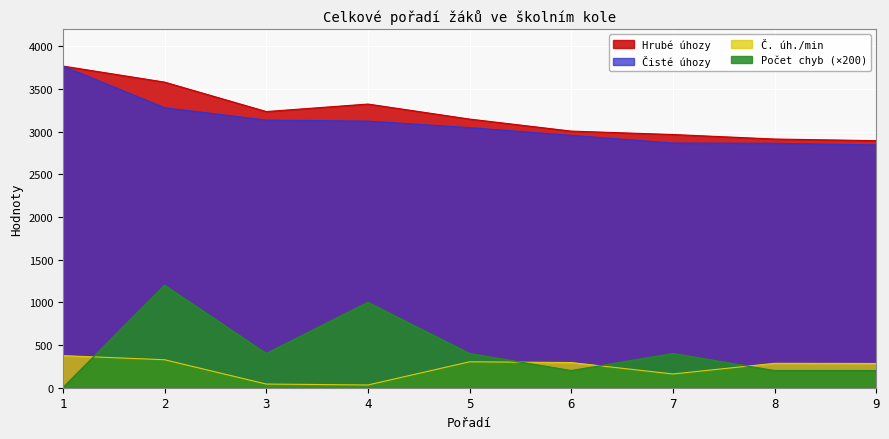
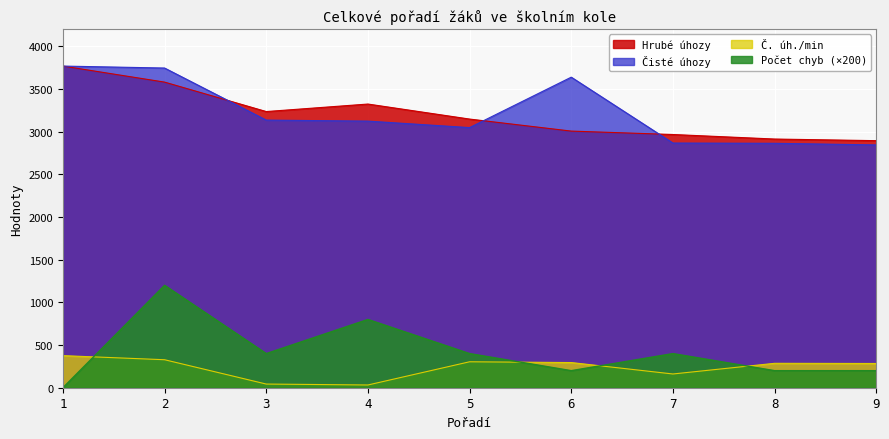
Čisté úhozy, 2: 3300 -> 3700
Počet chyb (×200), 4: 1000 -> 800
Čisté úhozy, 6: 3000 -> 3600
